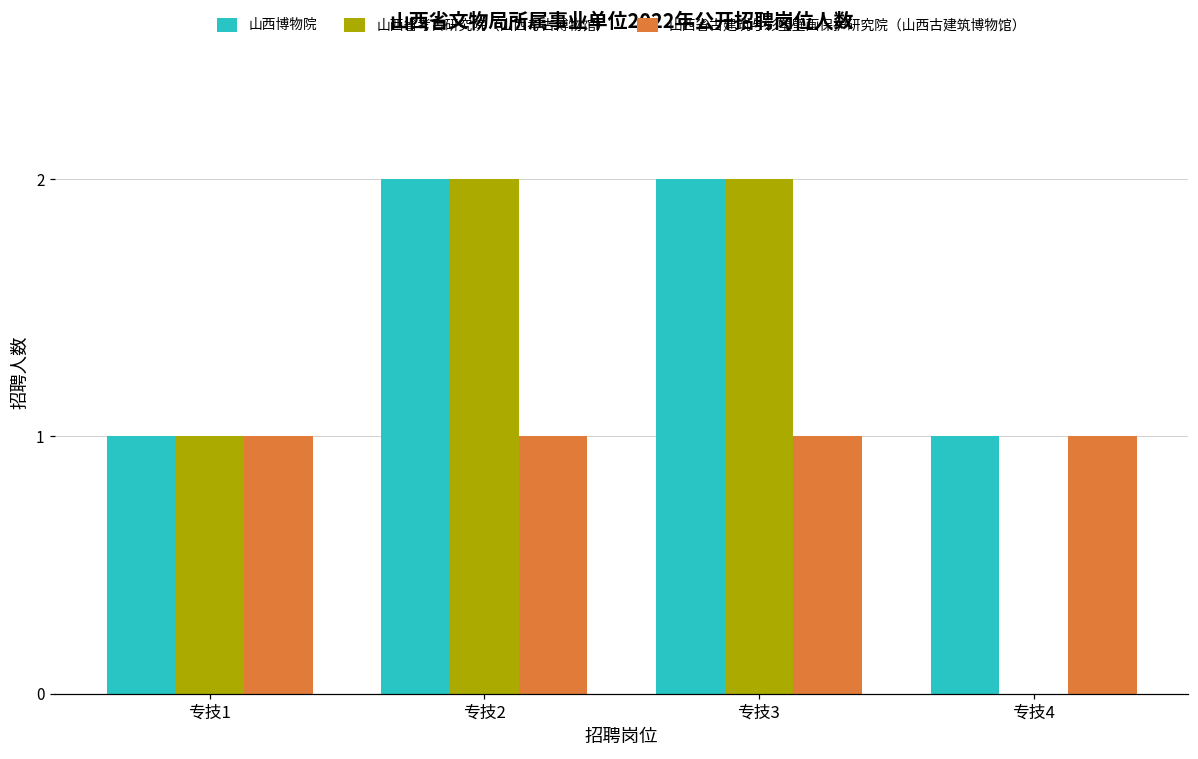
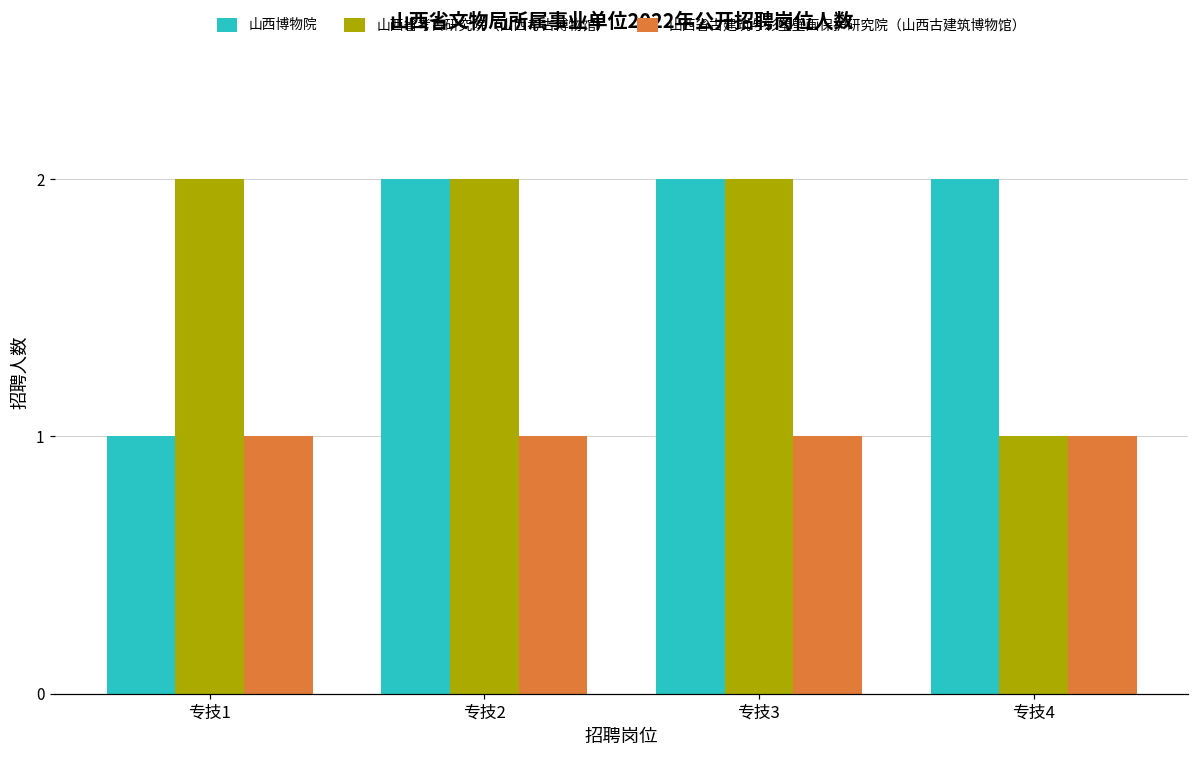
山西省考古研究院（山西考古博物馆）, 专技1: 1 -> 2
山西博物院, 专技4: 1 -> 2
山西省考古研究院（山西考古博物馆）, 专技4: 0 -> 1
